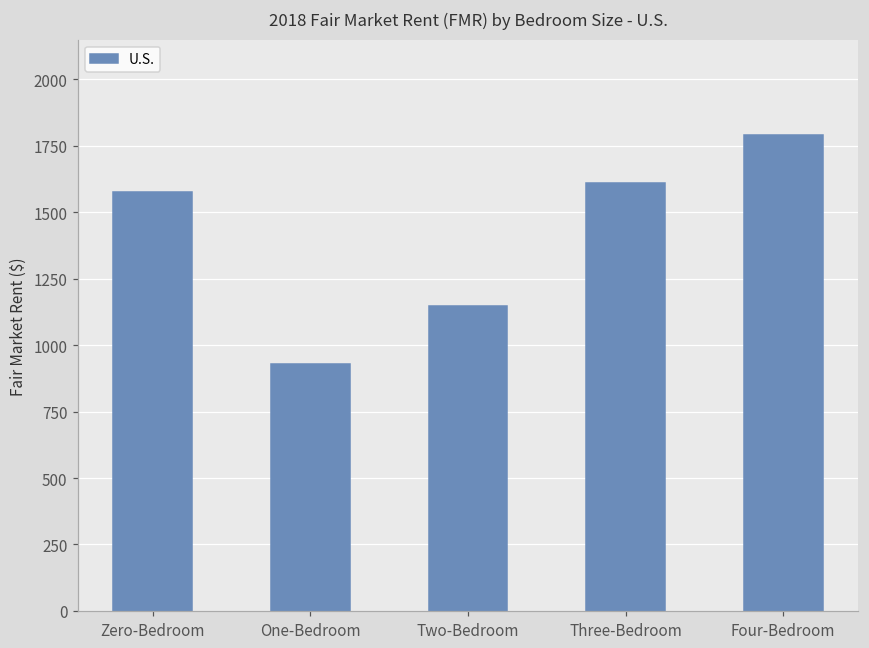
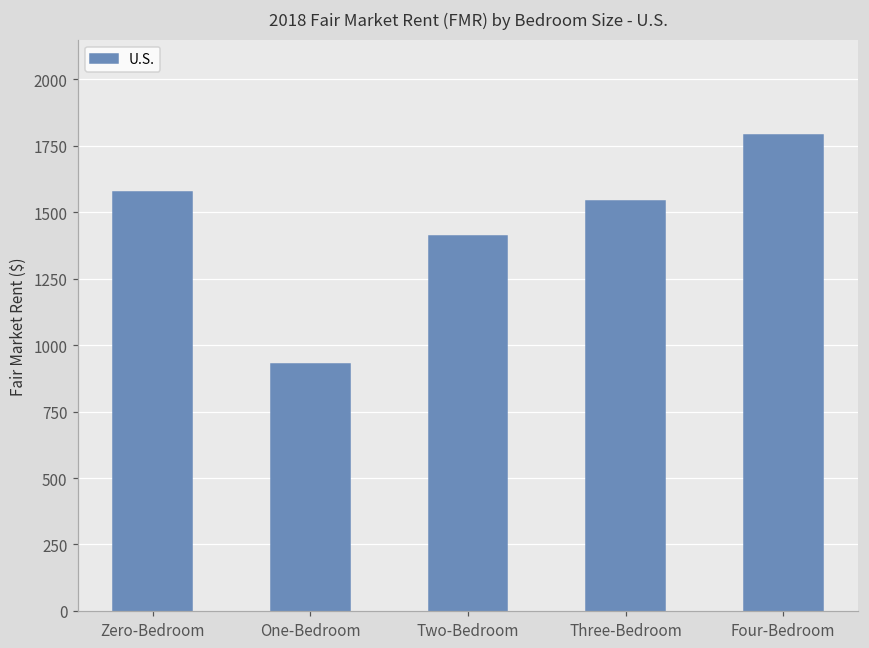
Two-Bedroom: 1150 -> 1410
Three-Bedroom: 1610 -> 1540
